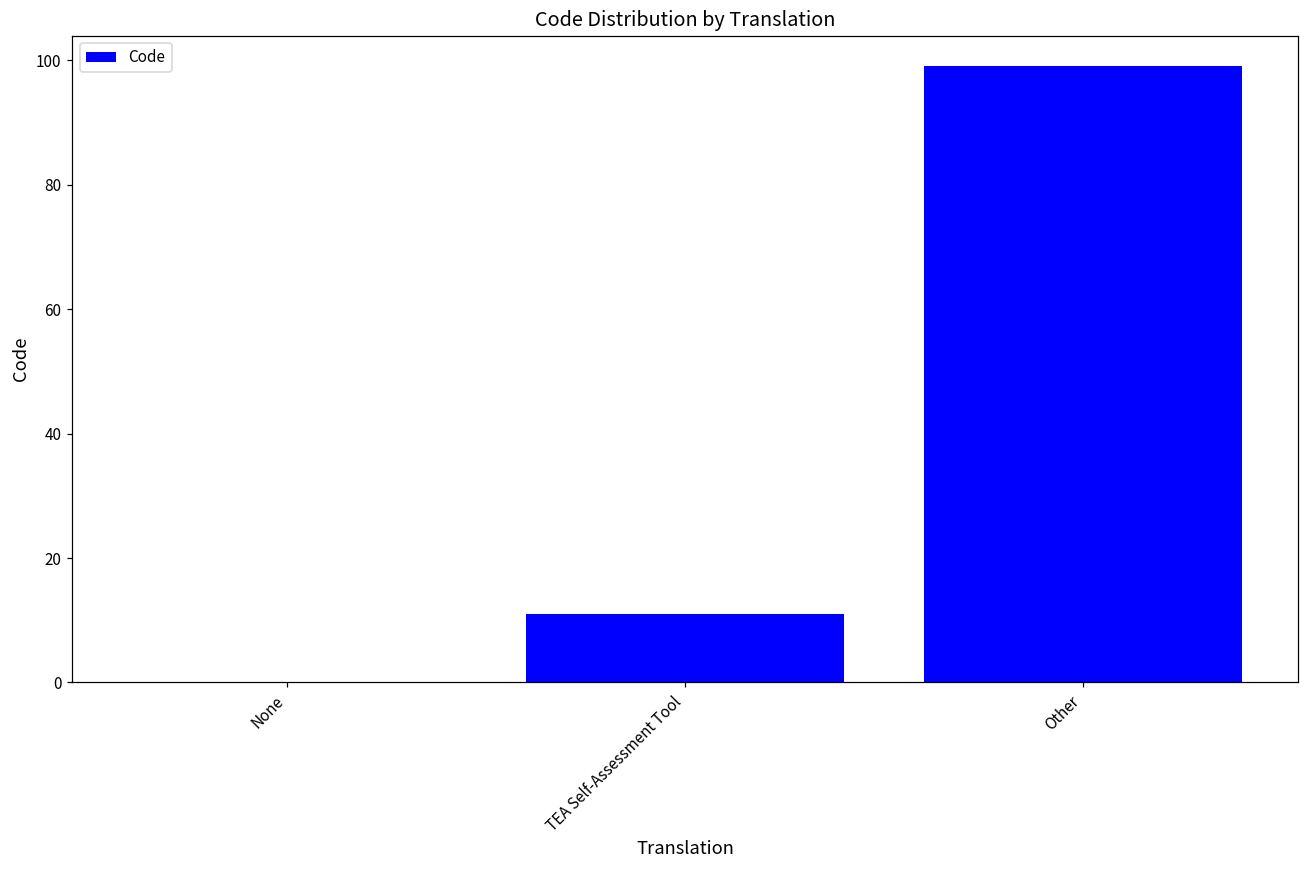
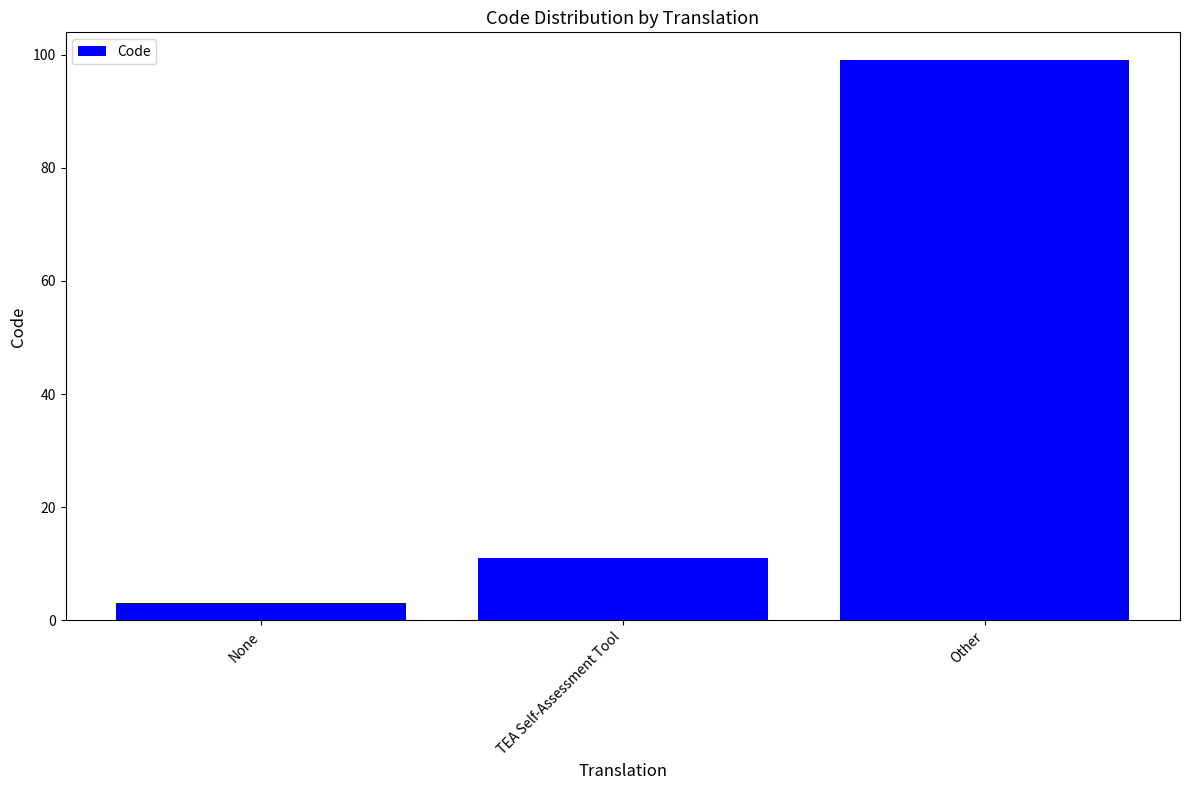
None: 0 -> 3
